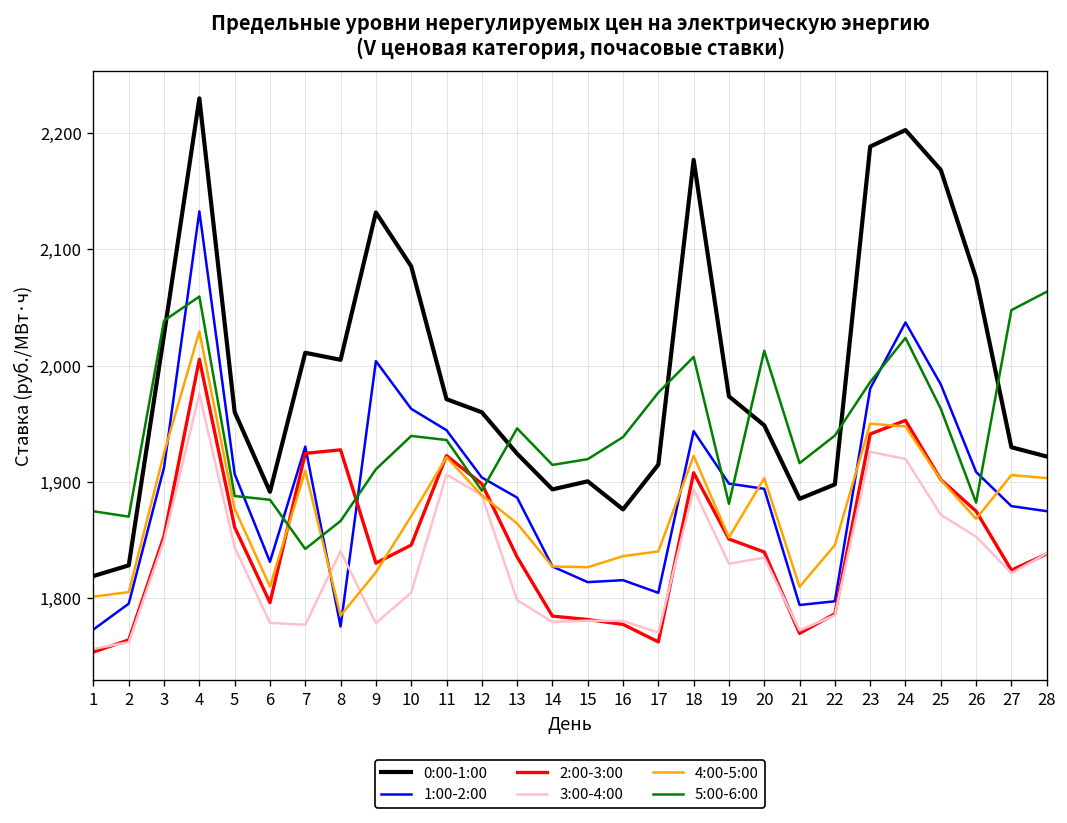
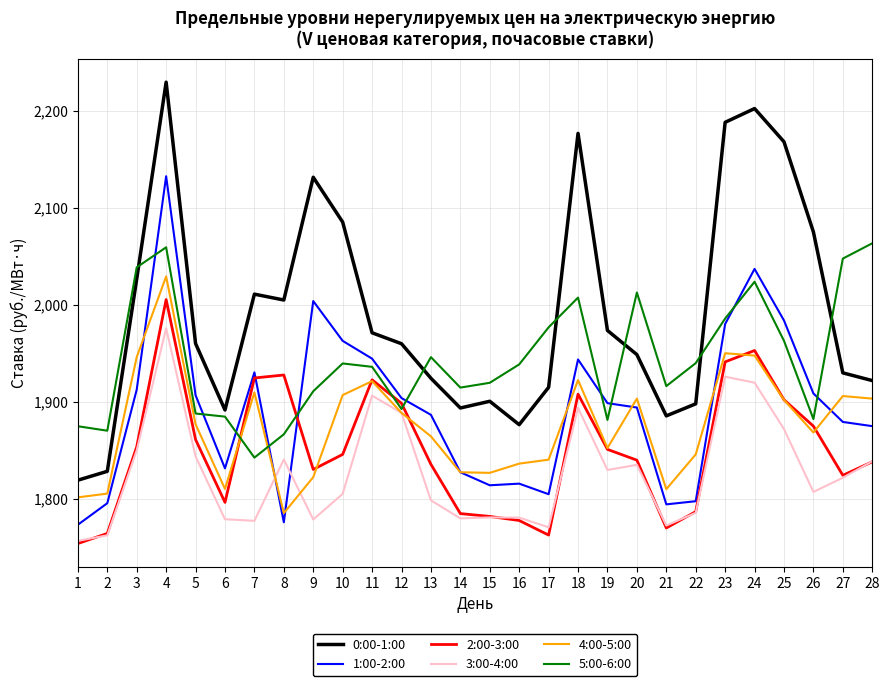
4:00-5:00, 3: 1,920 -> 1,950
4:00-5:00, 10: 1,870 -> 1,910
3:00-4:00, 26: 1,850 -> 1,810
